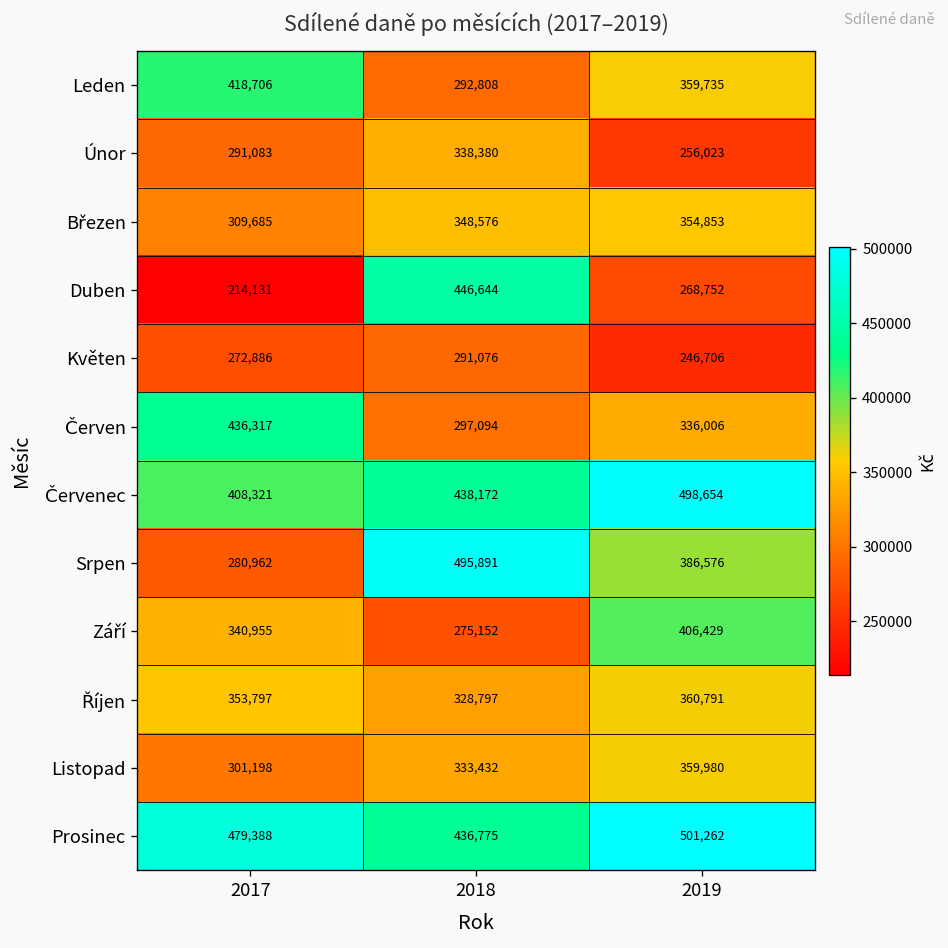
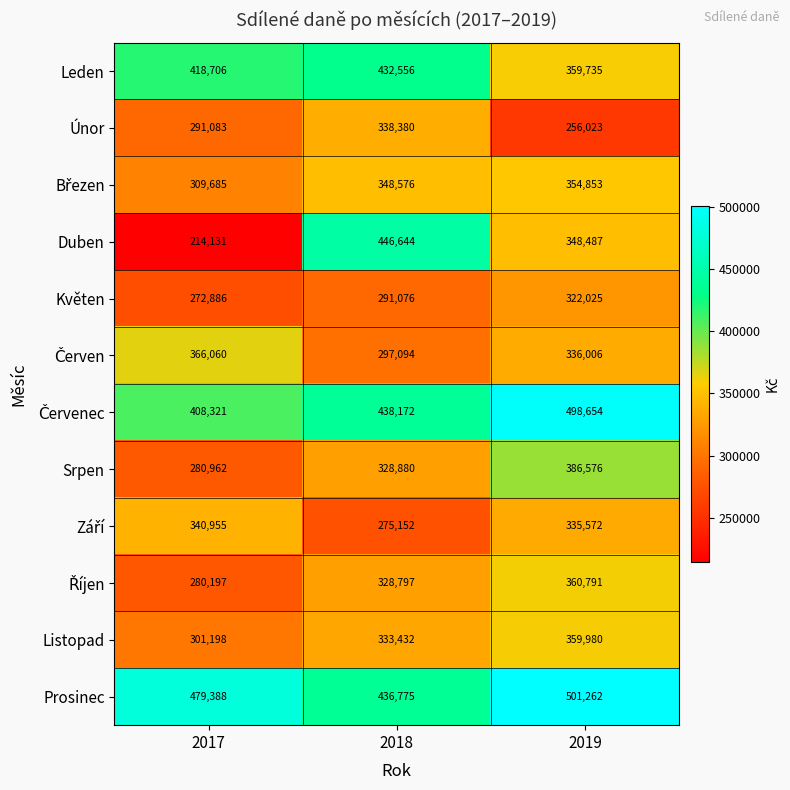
Leden, 2018: 292,808 -> 432,556
Duben, 2019: 268,752 -> 348,487
Květen, 2019: 246,706 -> 322,025
Červen, 2017: 436,317 -> 366,060
Srpen, 2018: 495,891 -> 328,880
Září, 2019: 406,429 -> 335,572
Říjen, 2017: 353,797 -> 280,197
